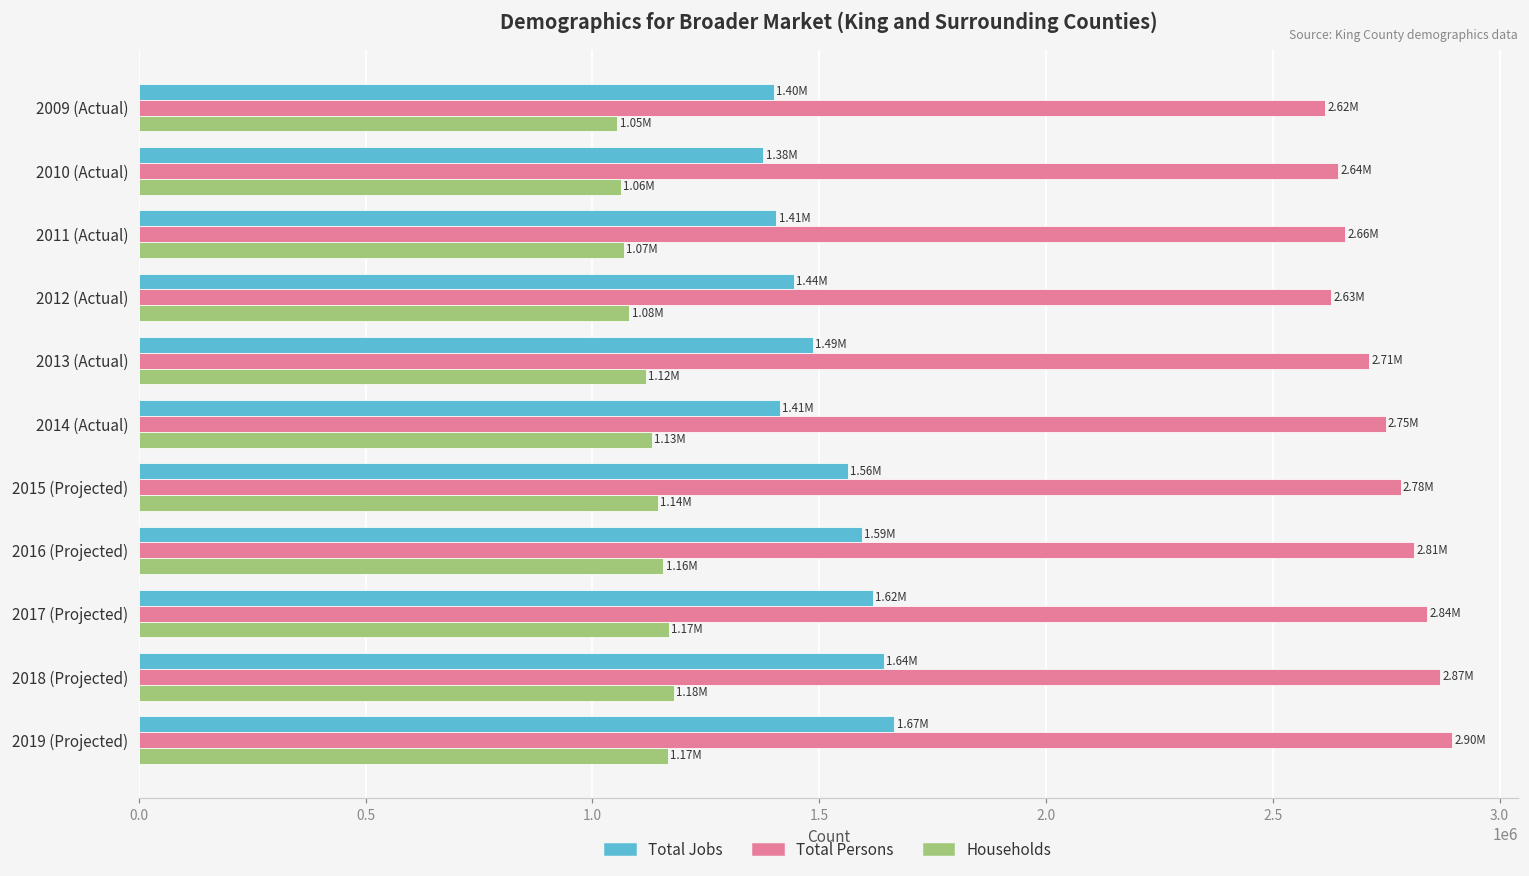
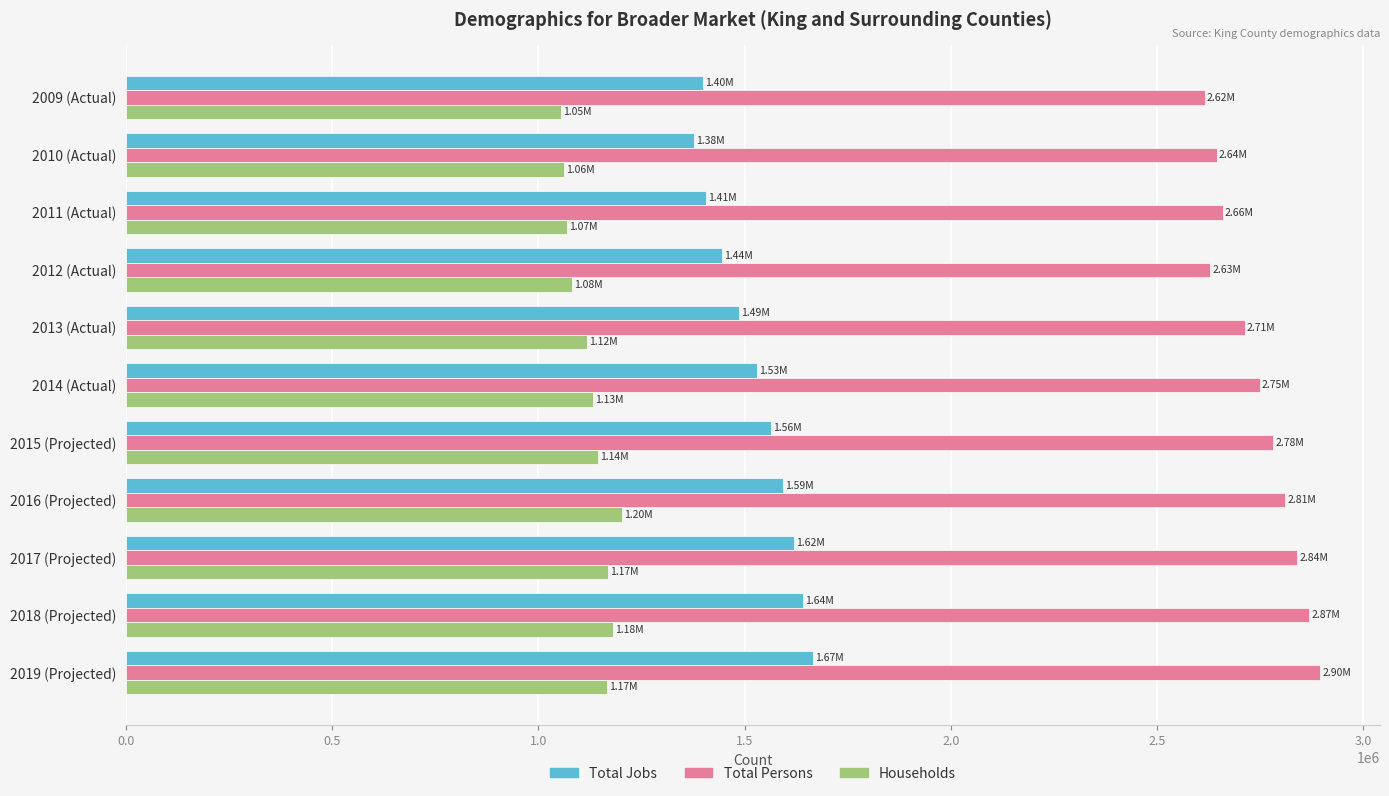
Total Jobs, 2014 (Actual): 1.41M -> 1.53M
Households, 2016 (Projected): 1.16M -> 1.20M
